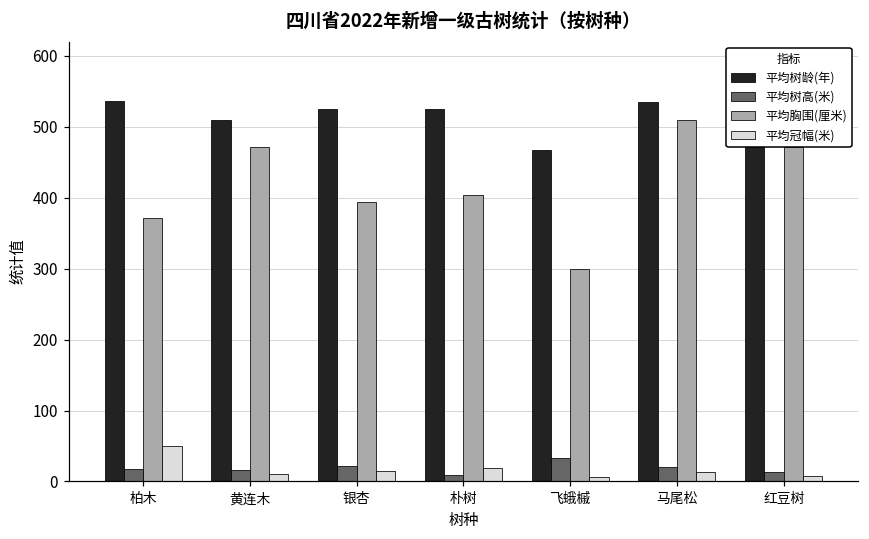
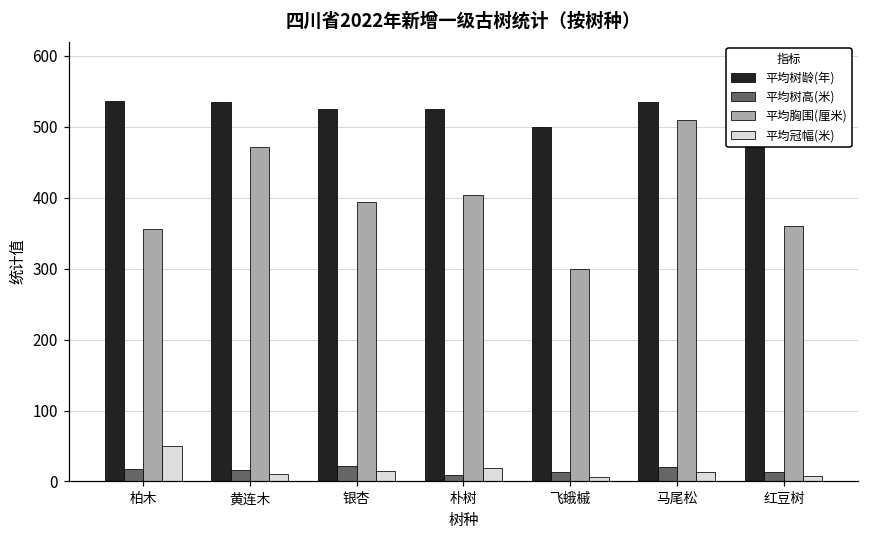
平均胸围(厘米), 柏木: 370 -> 360
平均树龄(年), 黄连木: 510 -> 530
平均树龄(年), 飞蛾槭: 470 -> 500
平均树高(米), 飞蛾槭: 30 -> 10
平均胸围(厘米), 红豆树: 470 -> 360
